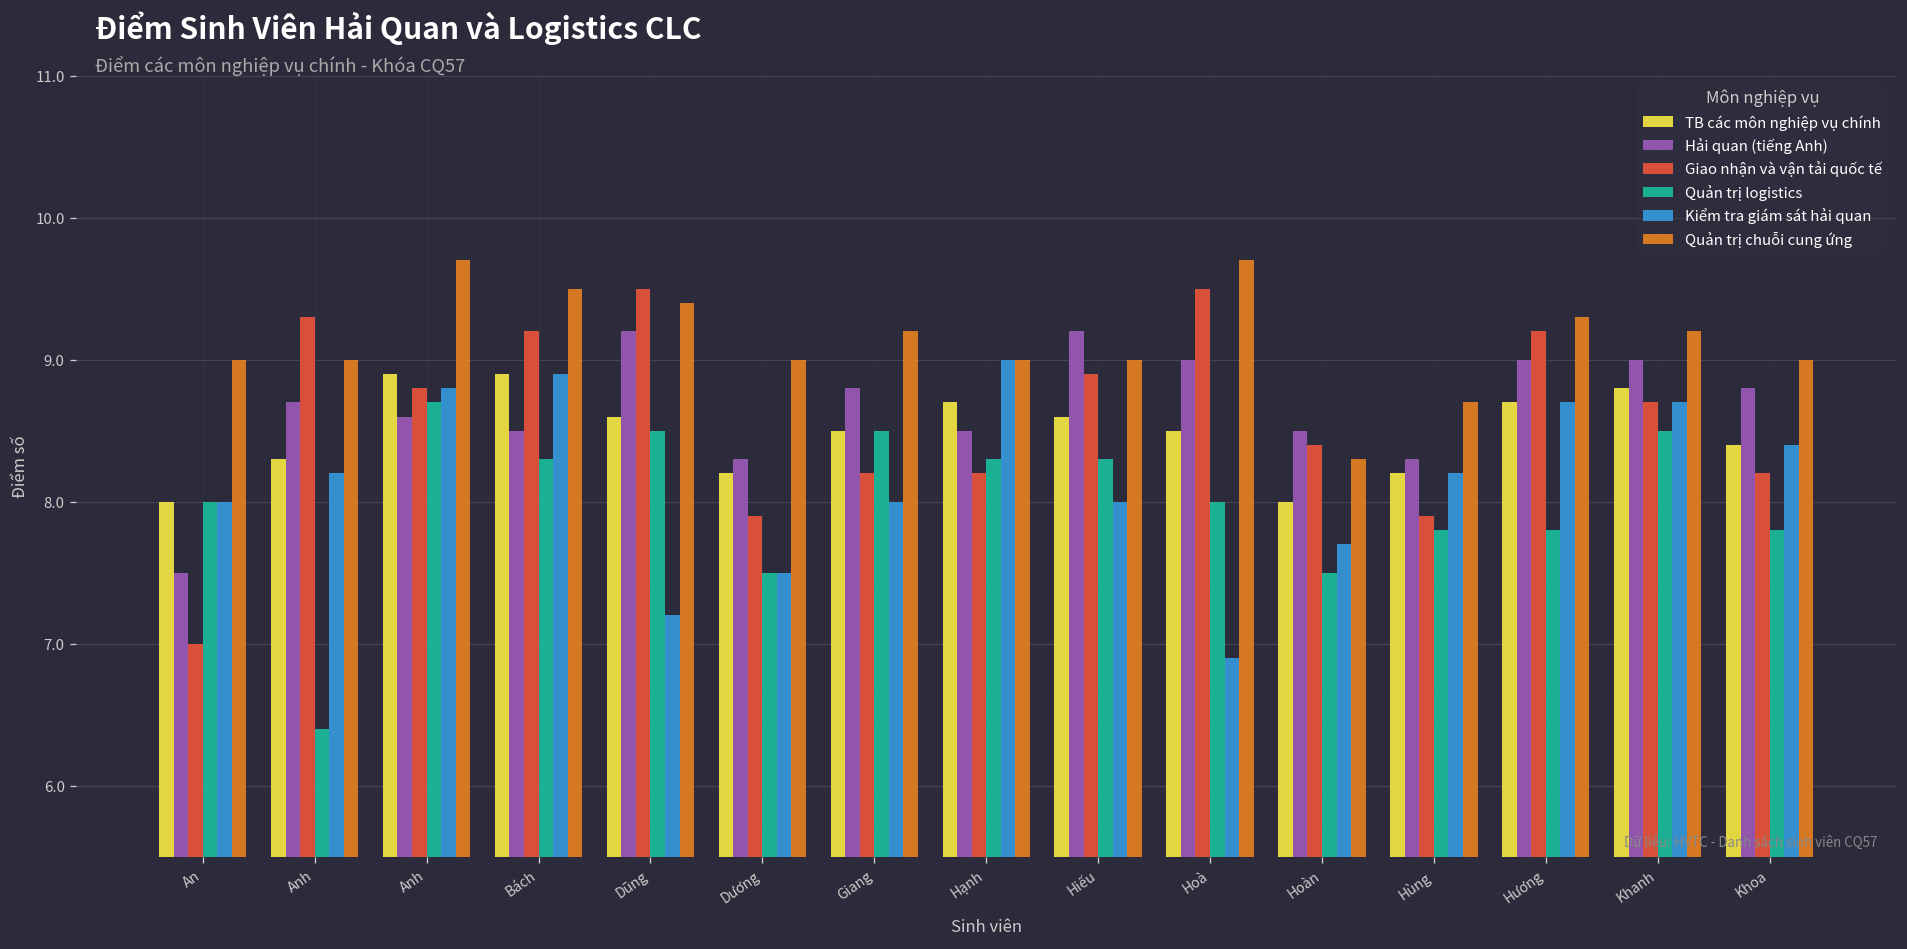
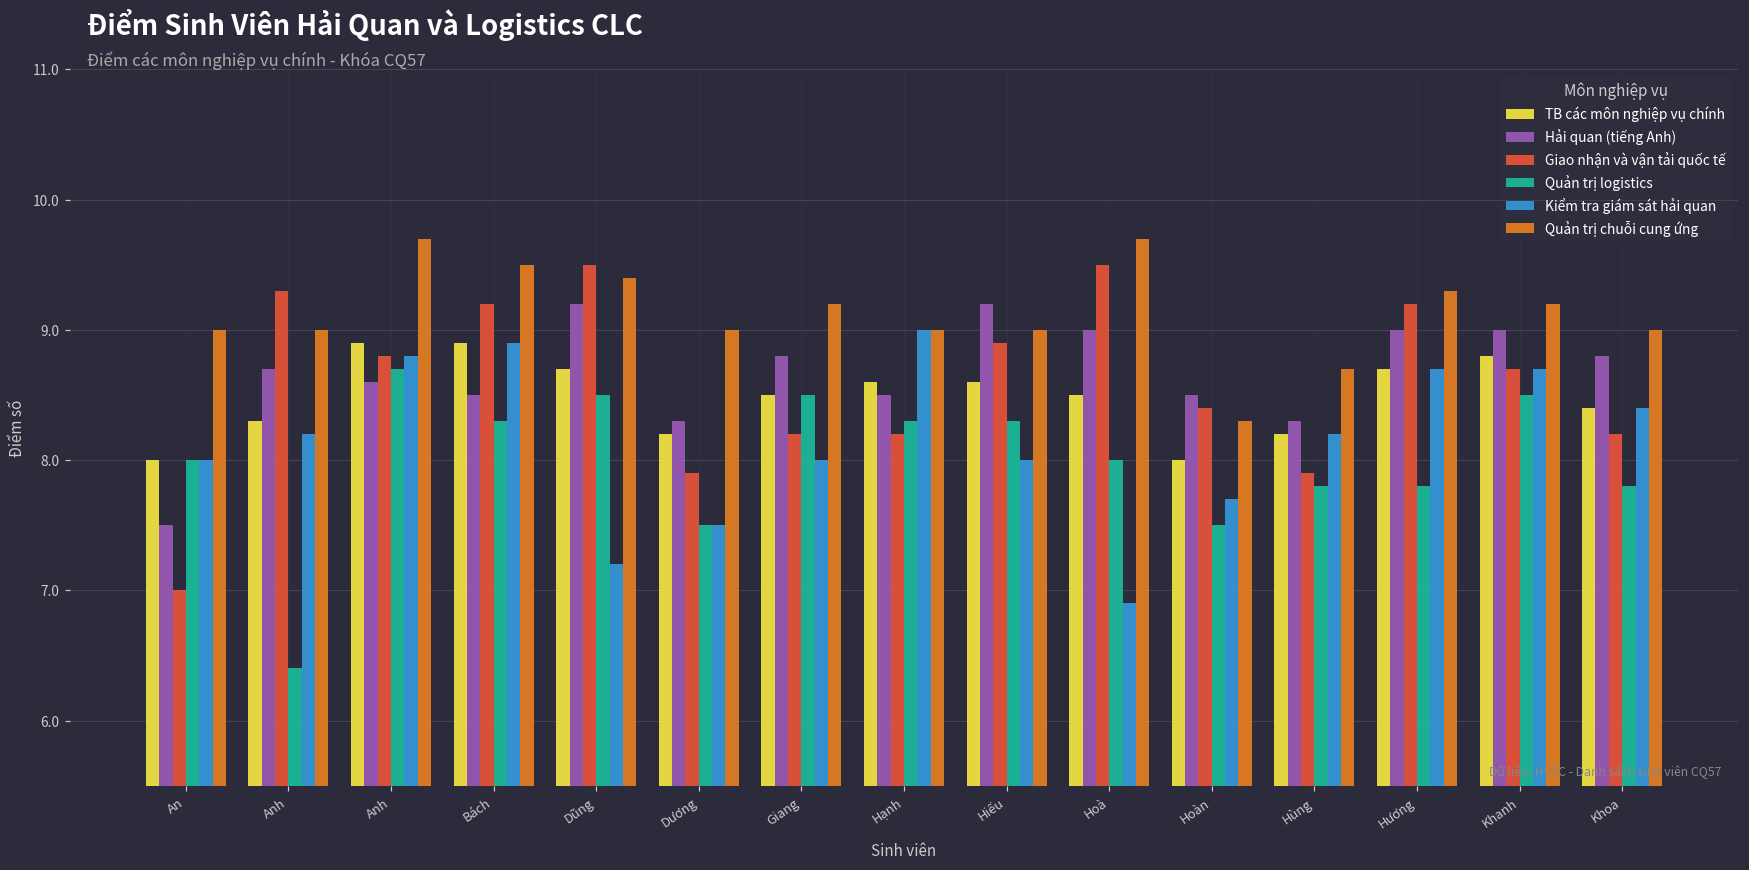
TB các môn nghiệp vụ chính, Dũng: 8.6 -> 8.7
TB các môn nghiệp vụ chính, Hạnh: 8.7 -> 8.6
